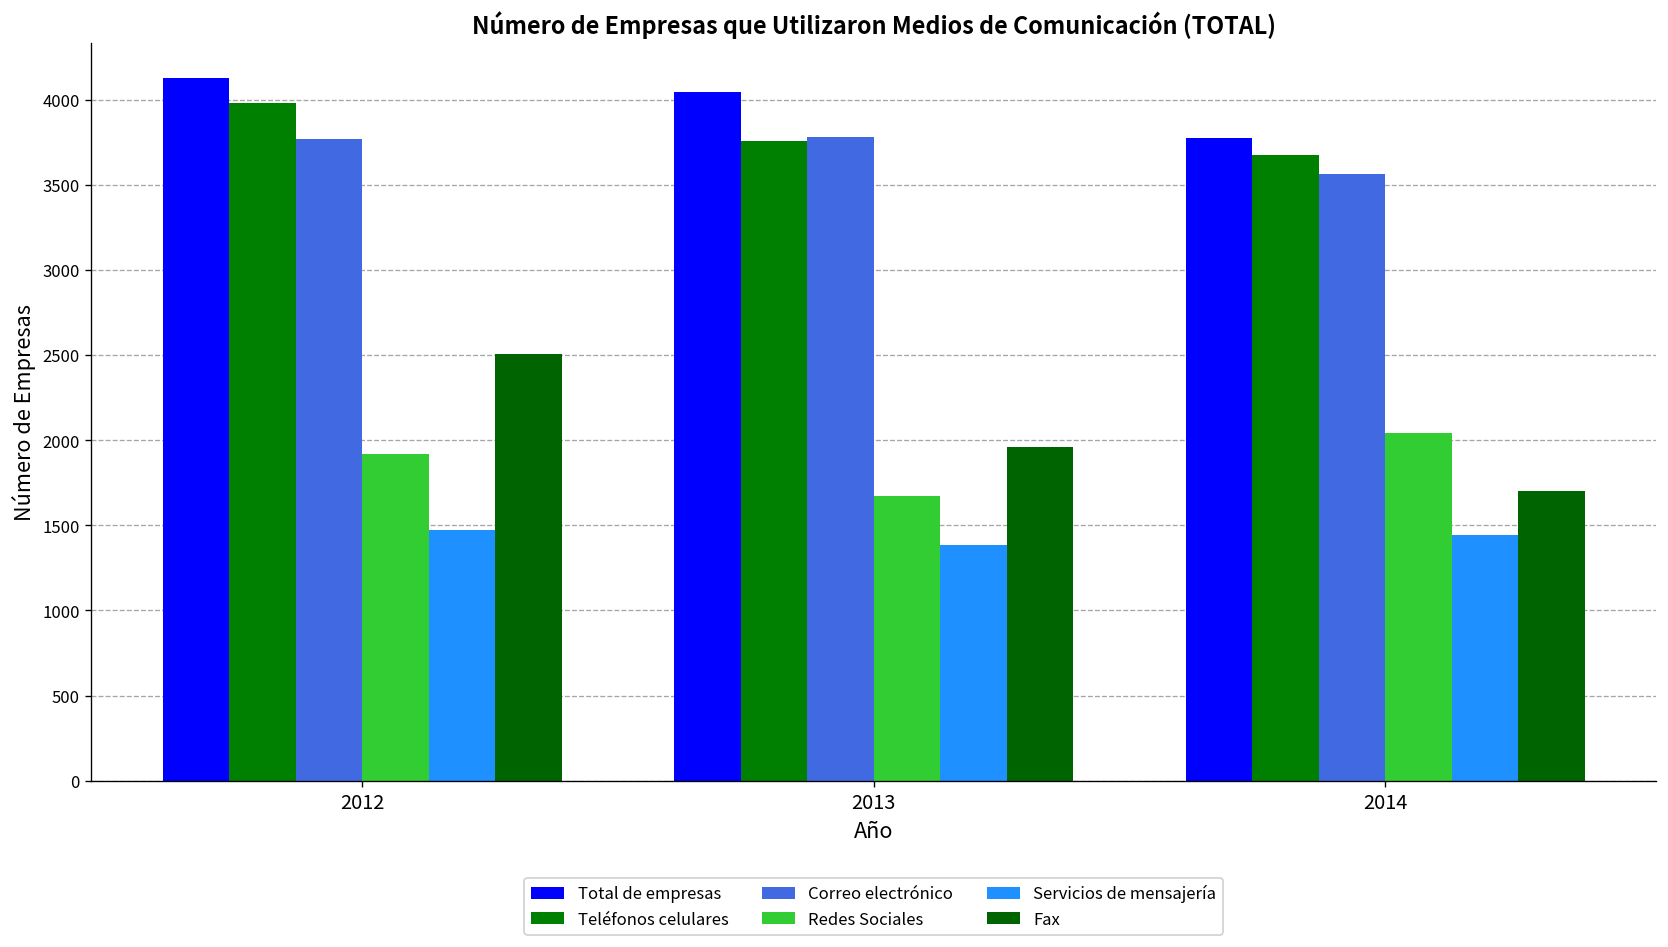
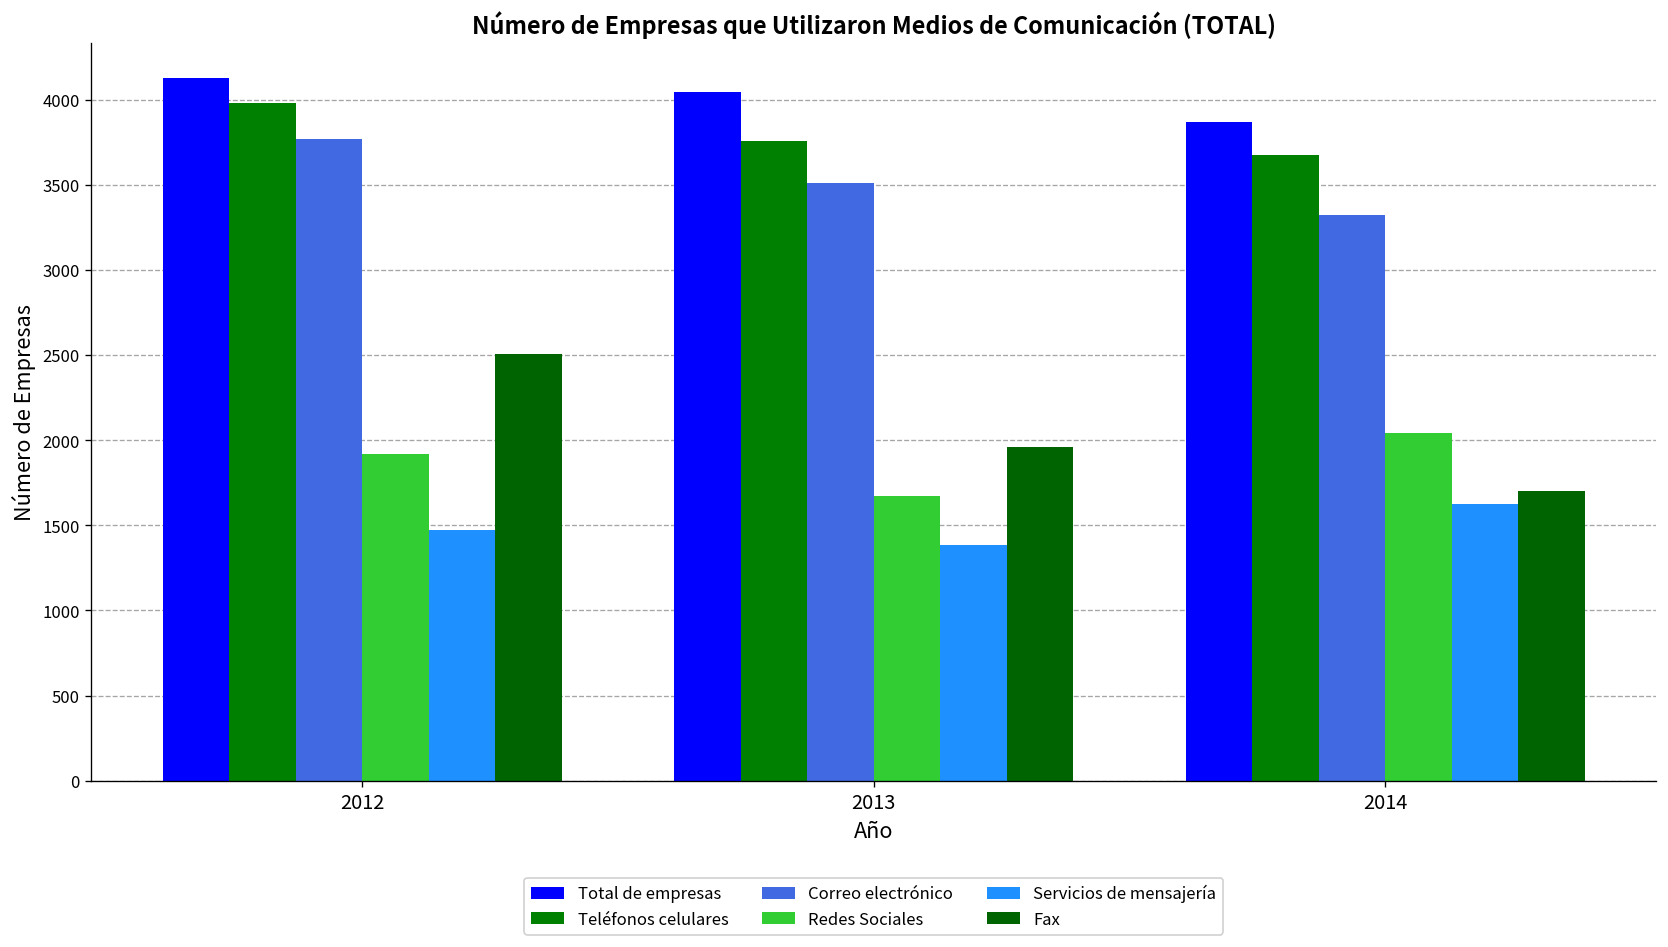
Correo electrónico, 2013: 3780 -> 3510
Total de empresas, 2014: 3780 -> 3870
Correo electrónico, 2014: 3560 -> 3320
Servicios de mensajería, 2014: 1450 -> 1630
